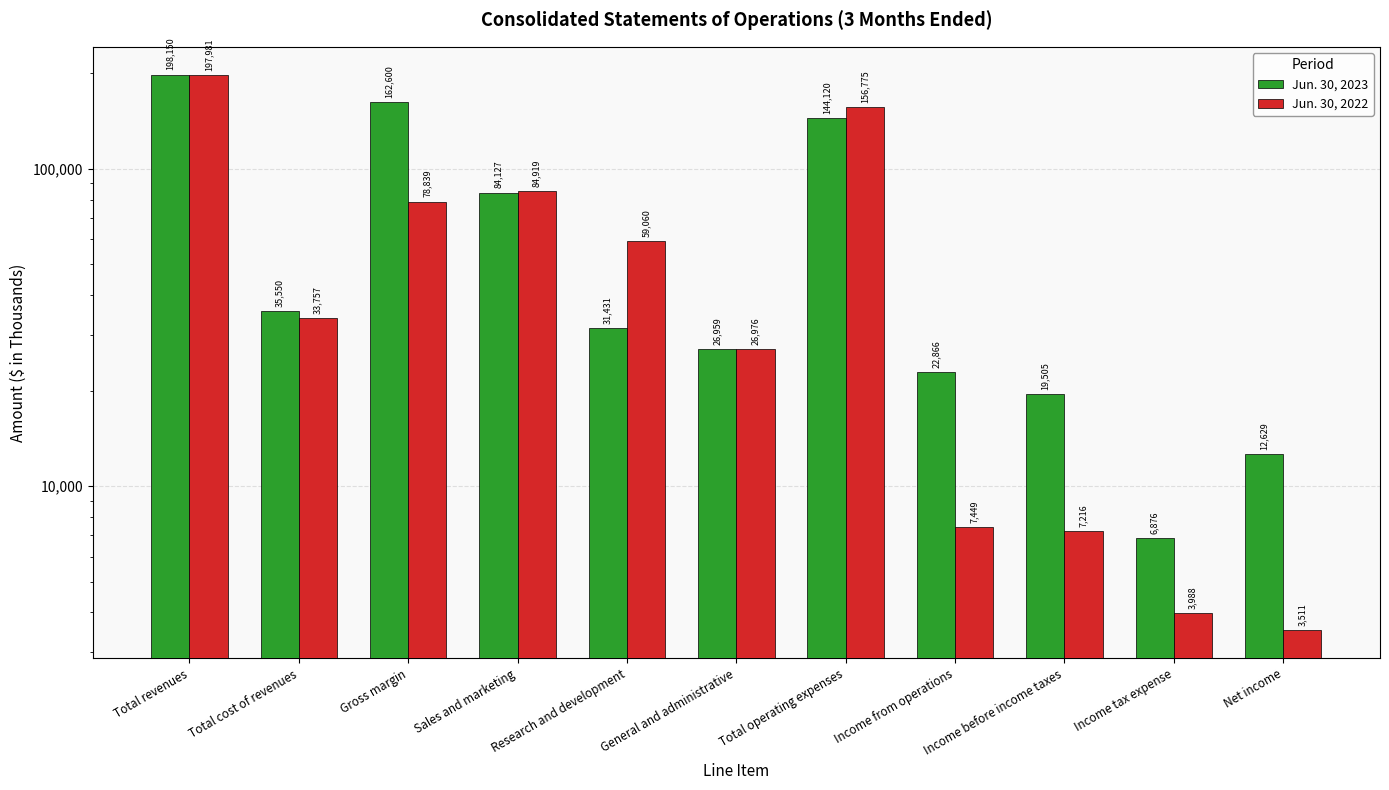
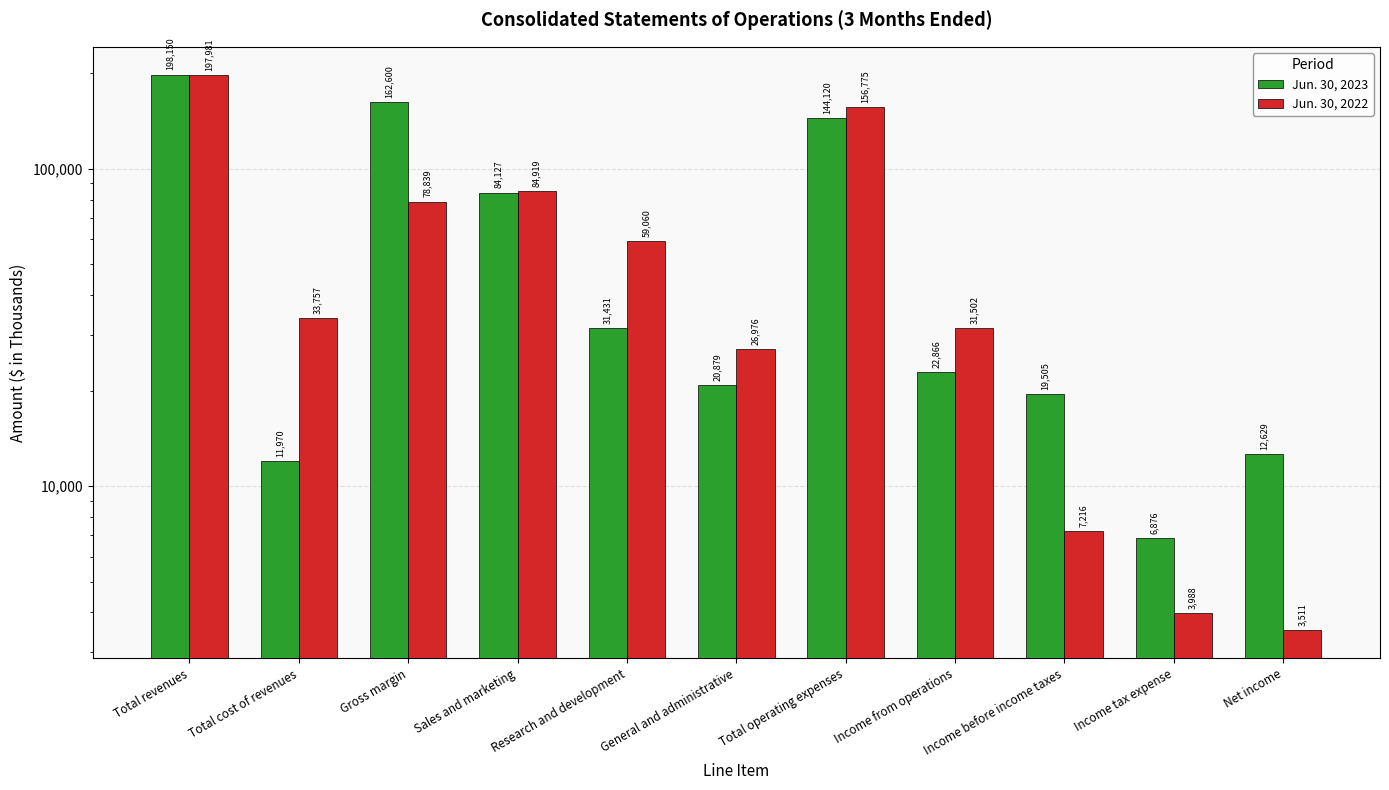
Jun. 30, 2023, Total cost of revenues: 35,550 -> 11,970
Jun. 30, 2023, General and administrative: 26,959 -> 20,879
Jun. 30, 2022, Income from operations: 7,449 -> 31,502
